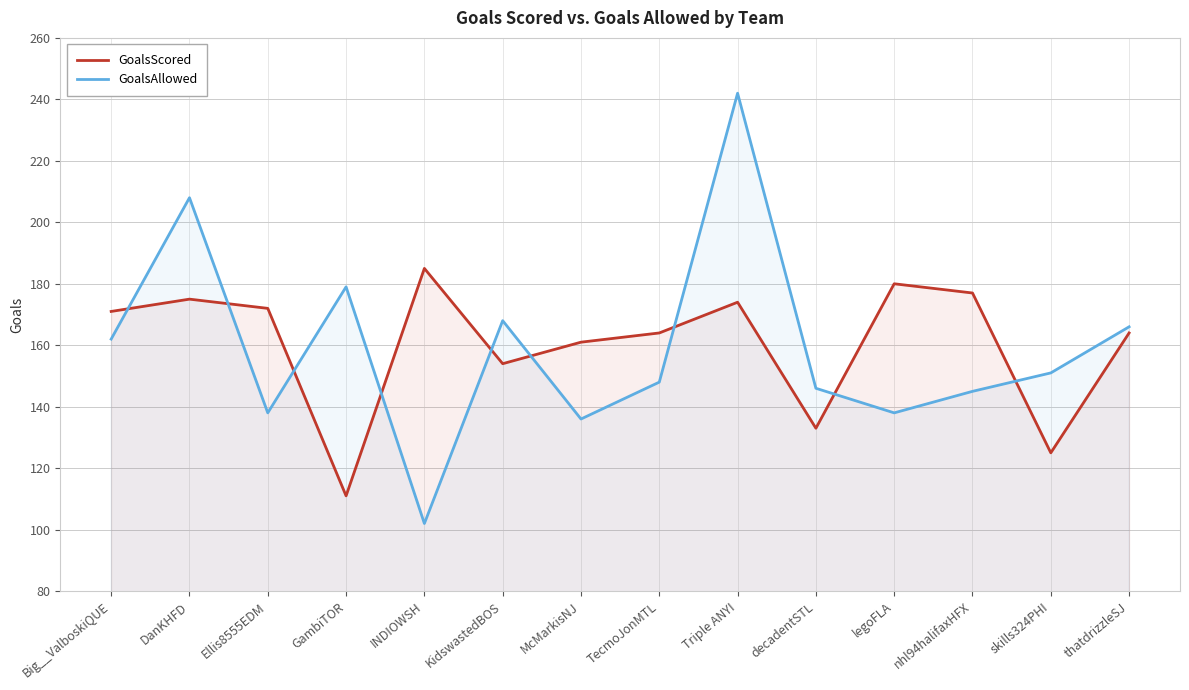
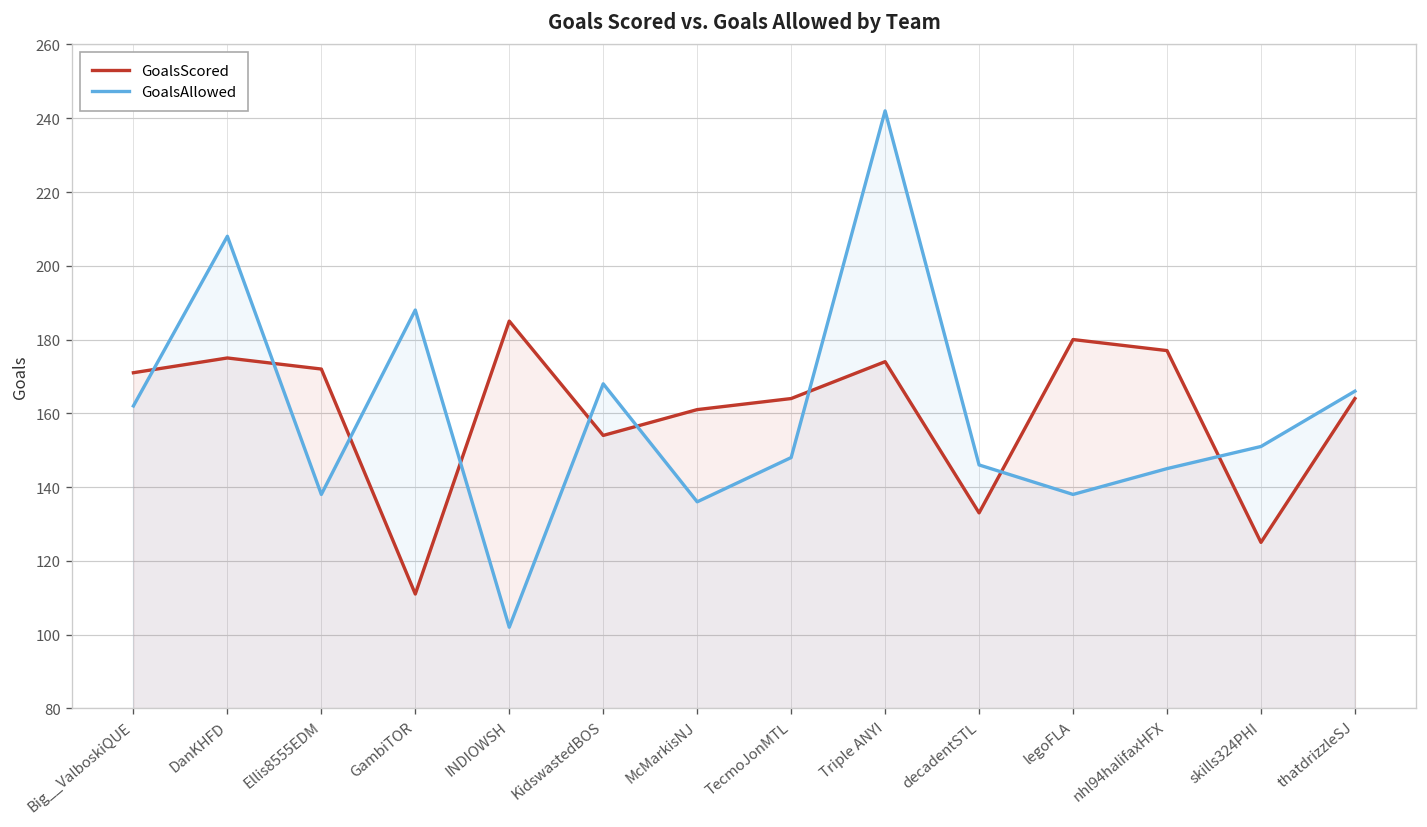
GoalsAllowed, GambiTOR: 179 -> 188
